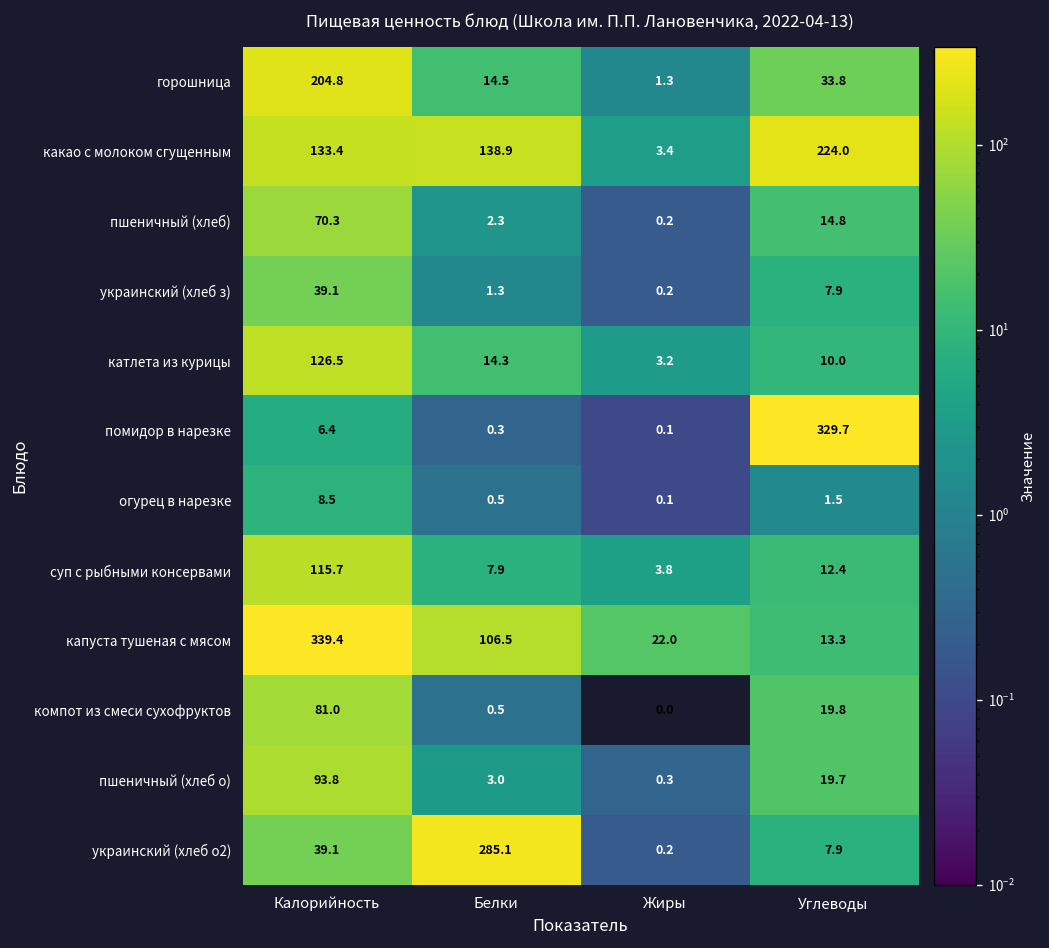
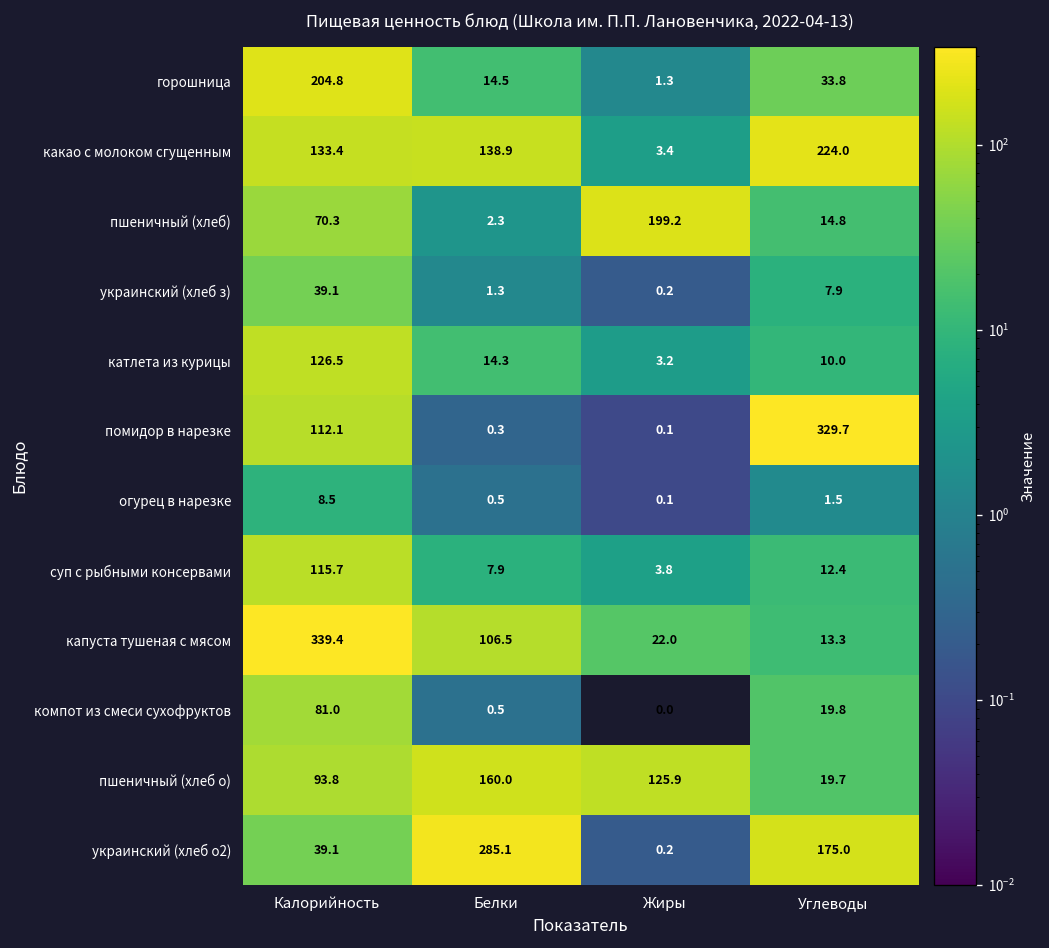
пшеничный (хлеб), Жиры: 0.2 -> 199.2
помидор в нарезке, Калорийность: 6.4 -> 112.1
пшеничный (хлеб о), Белки: 3.0 -> 160.0
пшеничный (хлеб о), Жиры: 0.3 -> 125.9
украинский (хлеб о2), Углеводы: 7.9 -> 175.0
